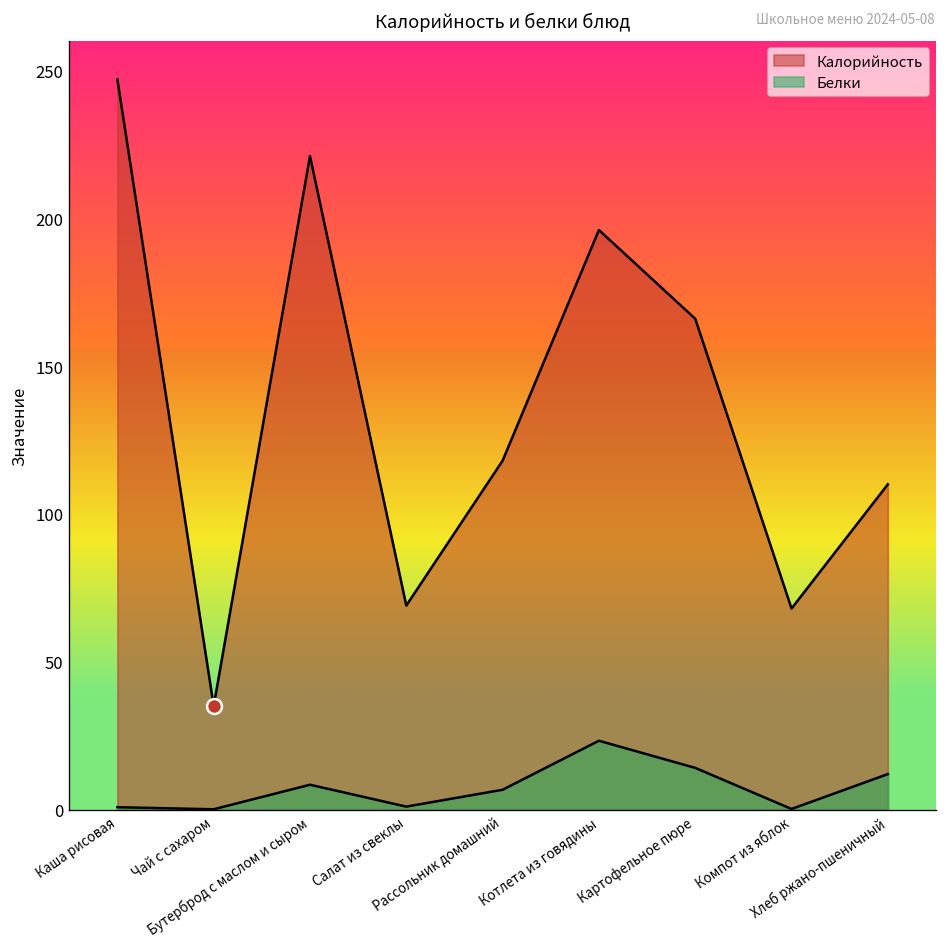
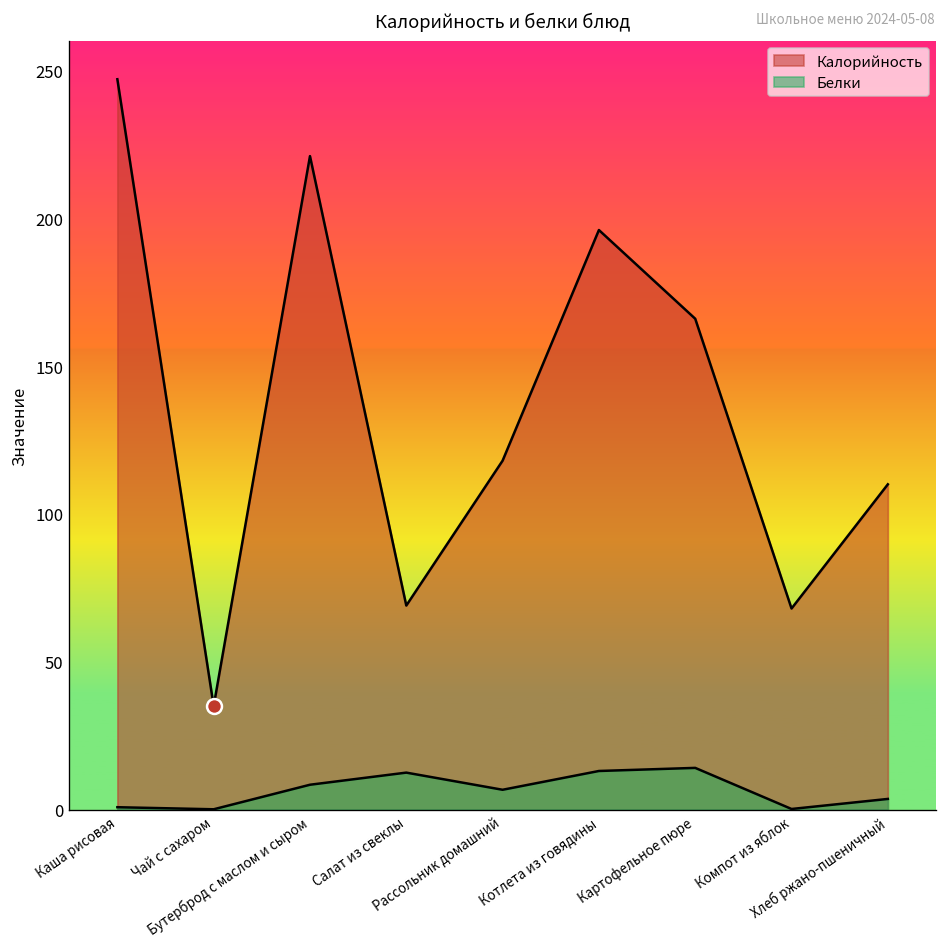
Белки, Салат из свеклы: 1 -> 13
Белки, Котлета из говядины: 23 -> 13
Белки, Хлеб ржано-пшеничный: 12 -> 4
